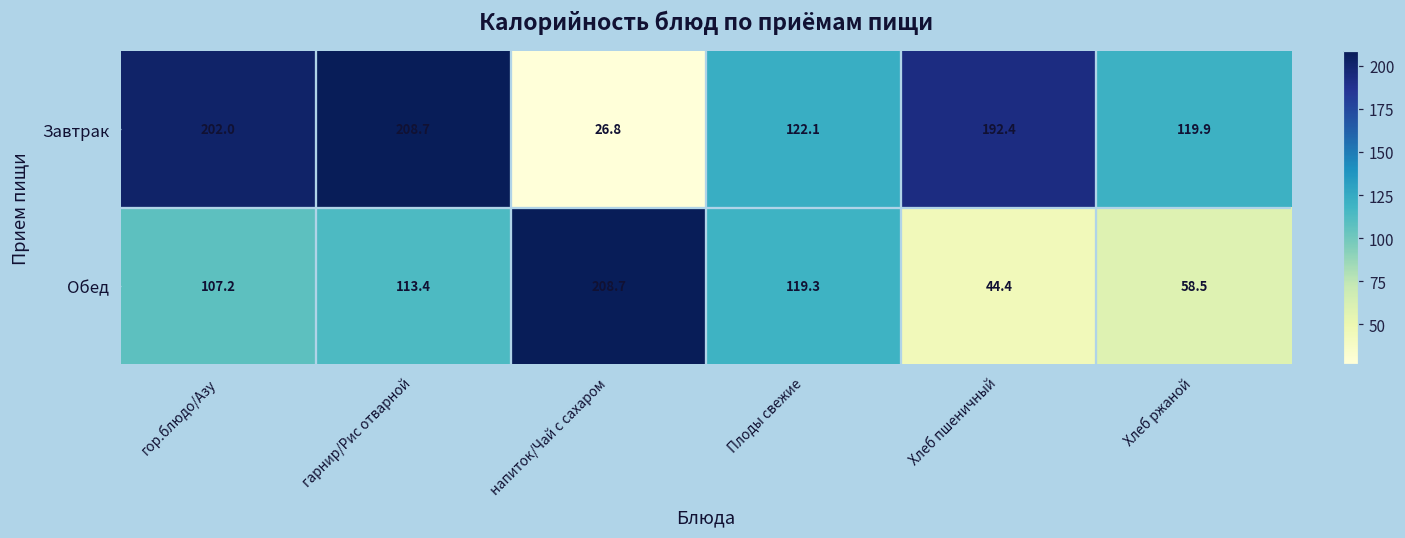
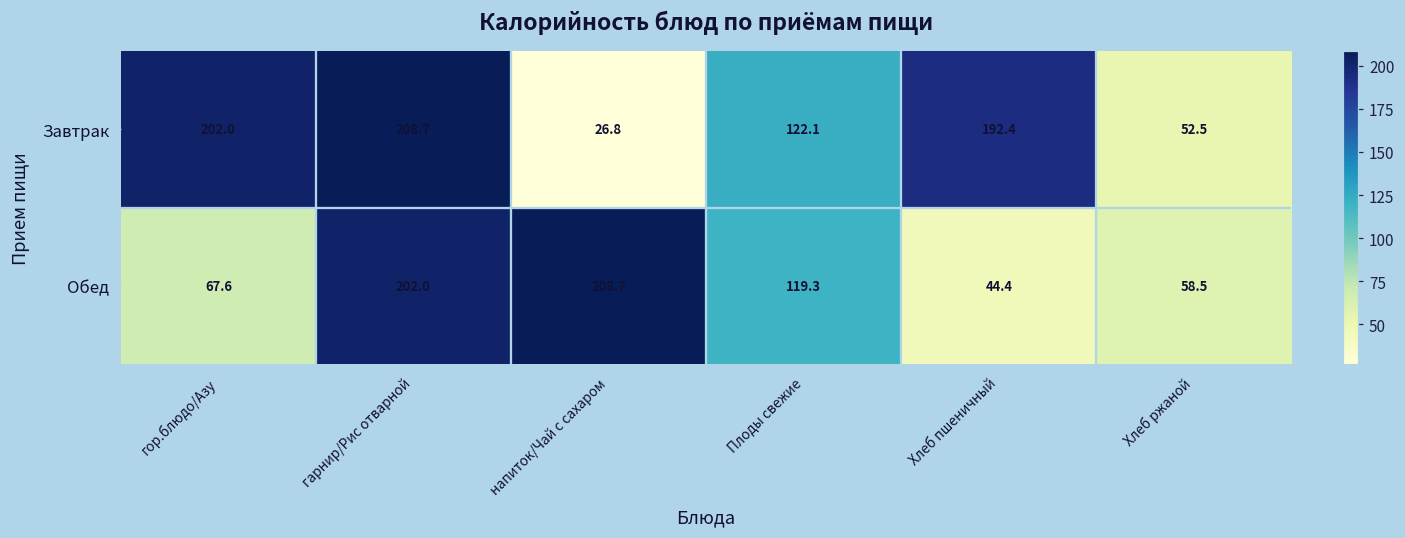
Завтрак, Хлеб ржаной: 119.9 -> 52.5
Обед, гор.блюдо/Азу: 107.2 -> 67.6
Обед, гарнир/Рис отварной: 113.4 -> 202.0
